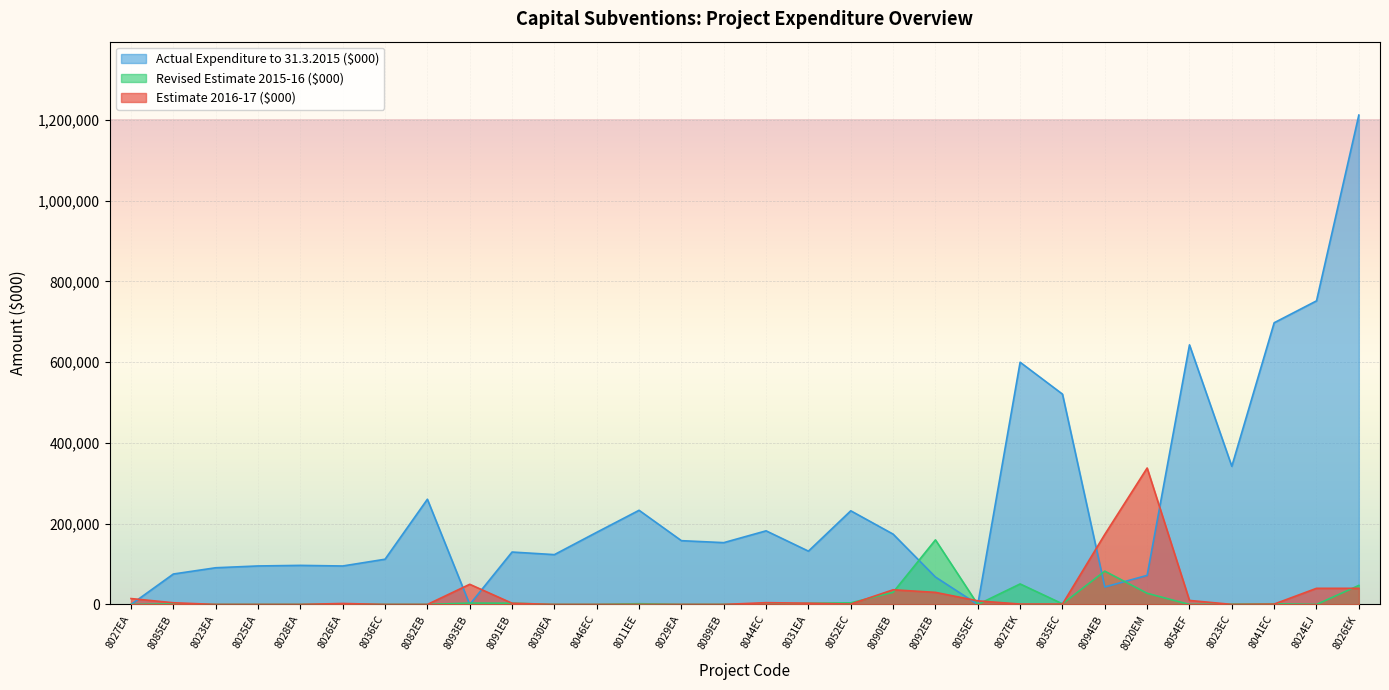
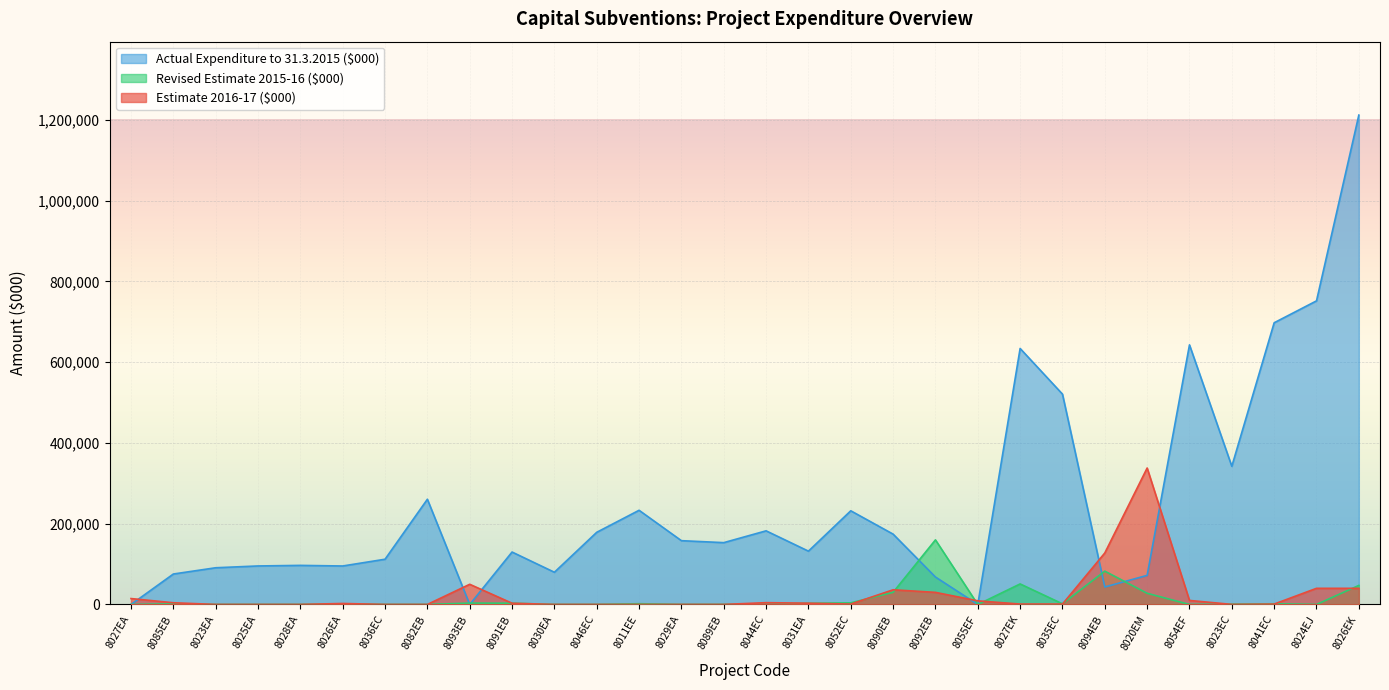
Actual Expenditure to 31.3.2015 ($000), 8030EA: 120,000 -> 80,000
Actual Expenditure to 31.3.2015 ($000), 8027EK: 600,000 -> 630,000
Estimate 2016-17 ($000), 8094EB: 170,000 -> 130,000
